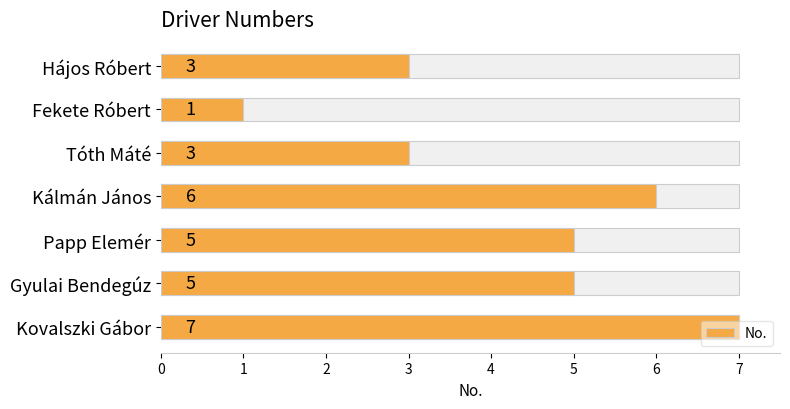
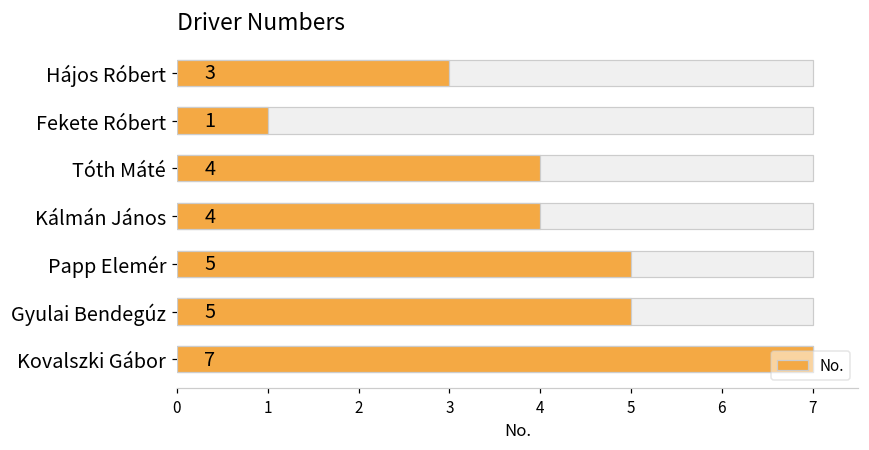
No., Tóth Máté: 3 -> 4
No., Kálmán János: 6 -> 4
